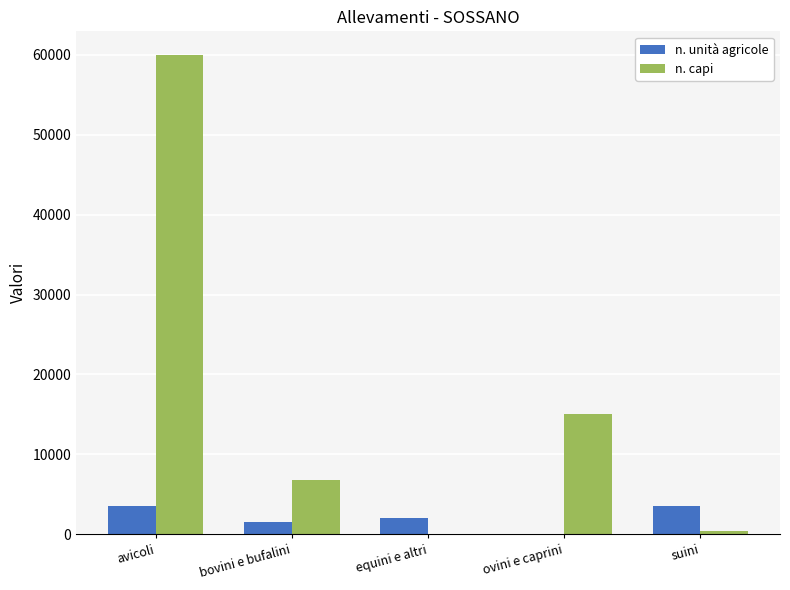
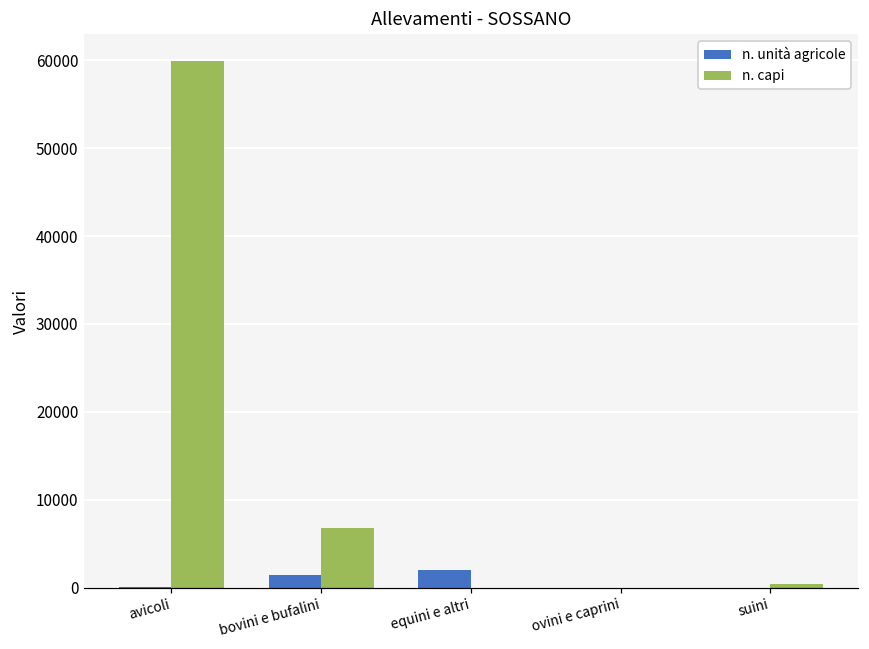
n. unità agricole, avicoli: 4000 -> 0
n. capi, ovini e caprini: 15000 -> 0
n. unità agricole, suini: 4000 -> 0
